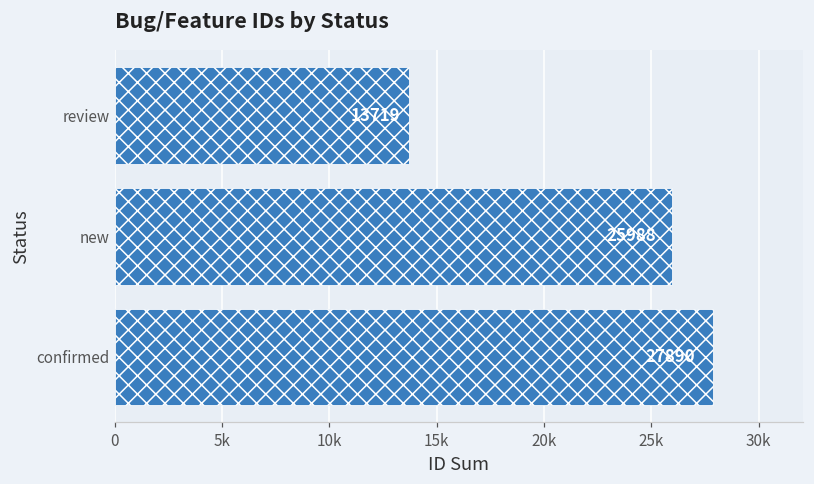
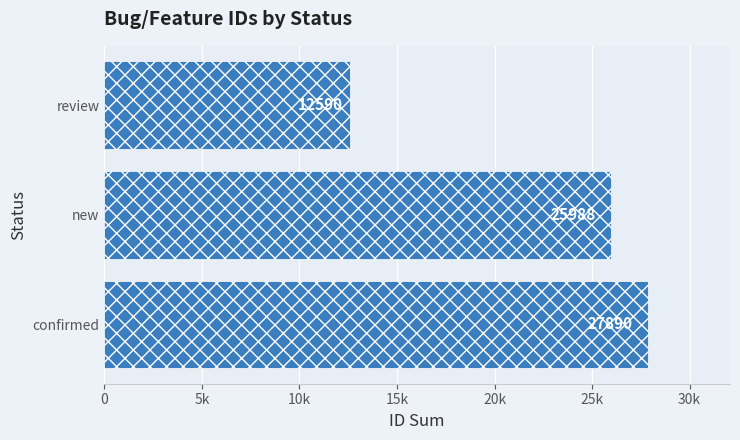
review: 13719 -> 12590
